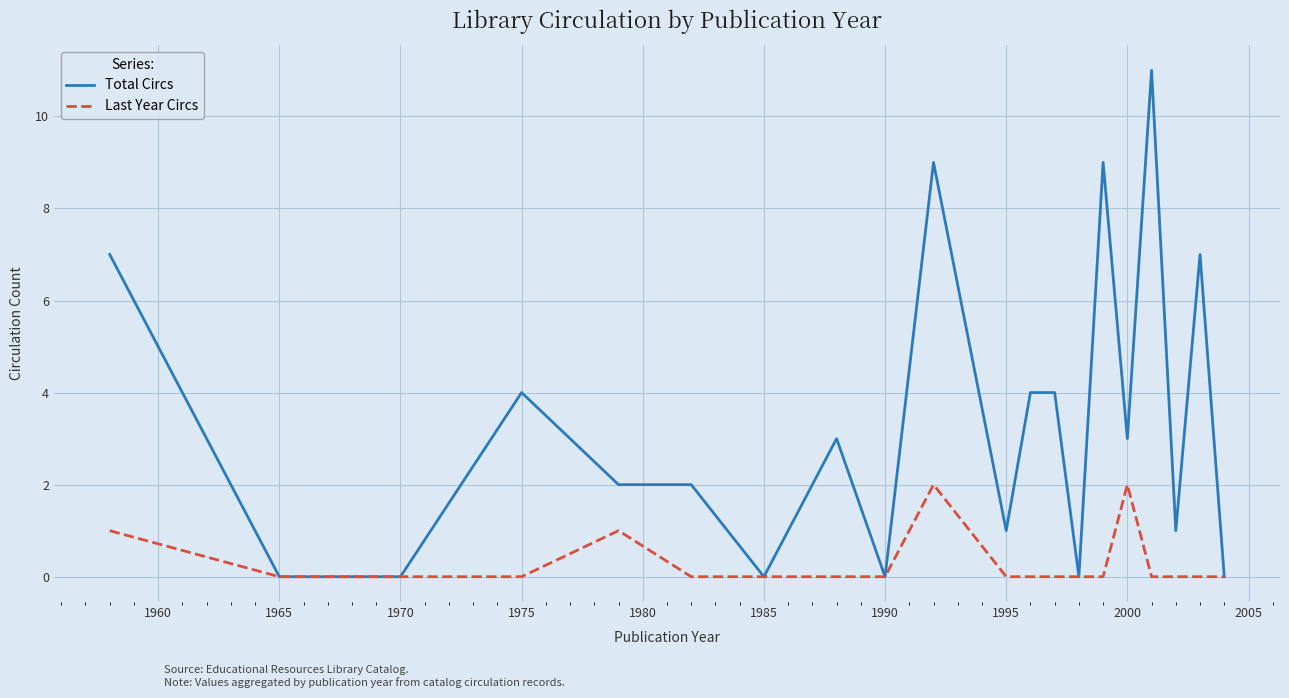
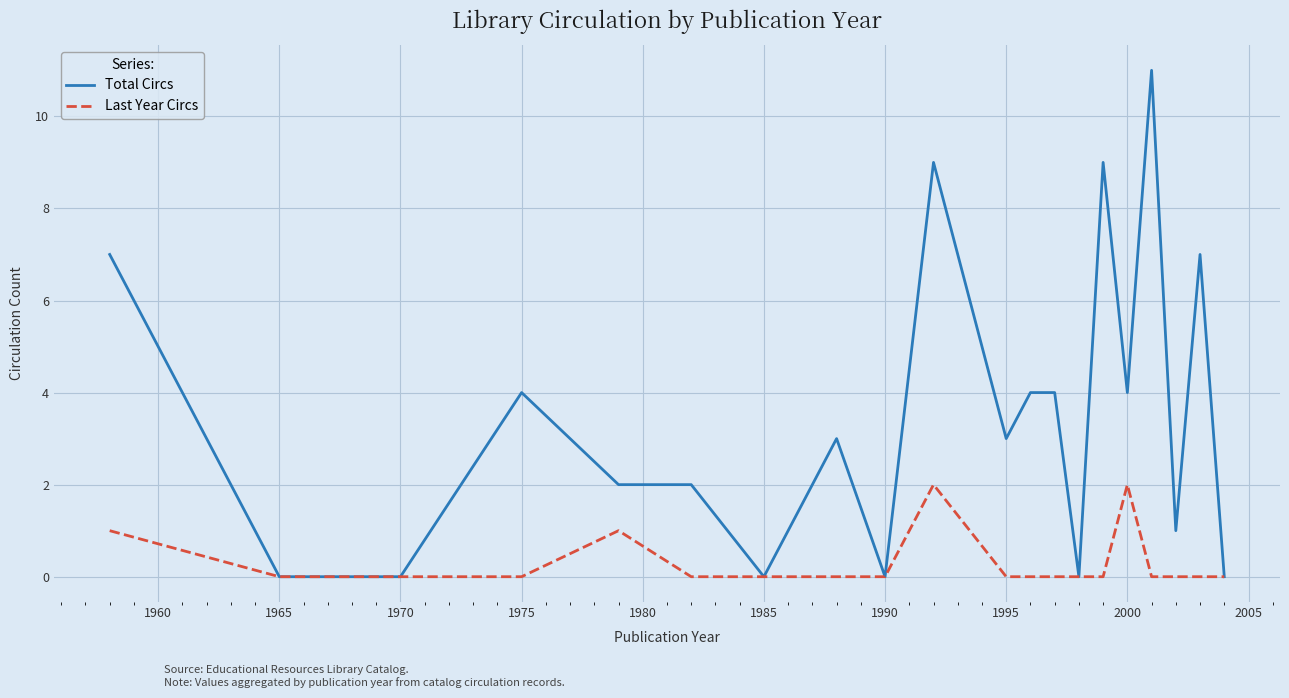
Total Circs, 1995: 1 -> 3
Total Circs, 2000: 3 -> 4
